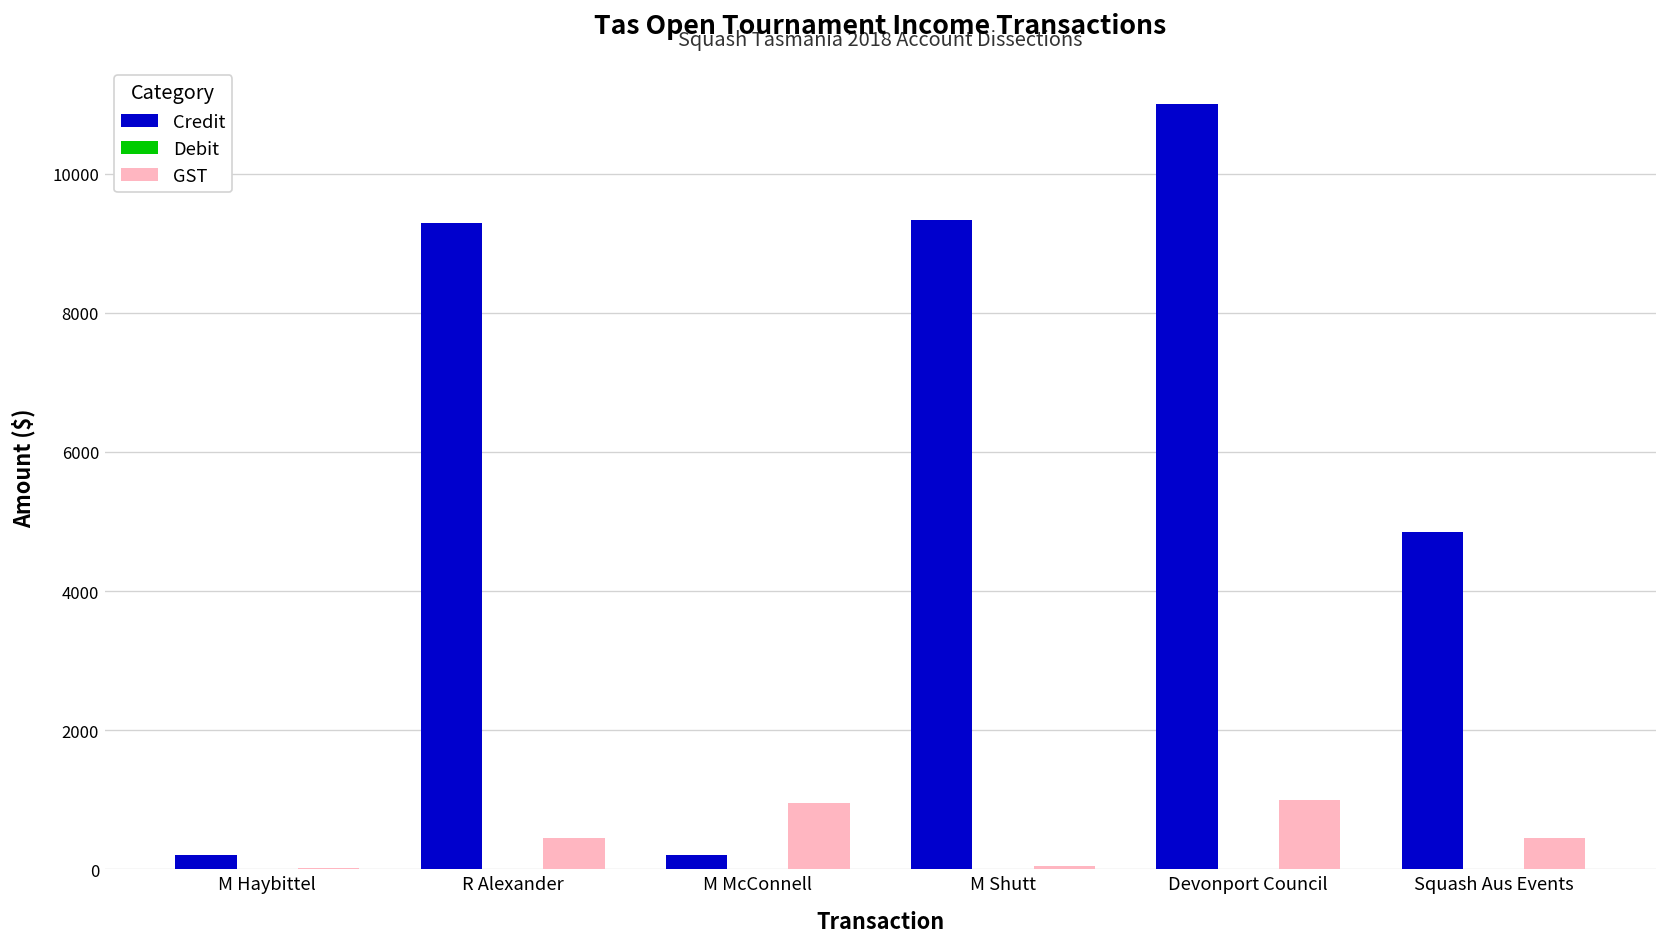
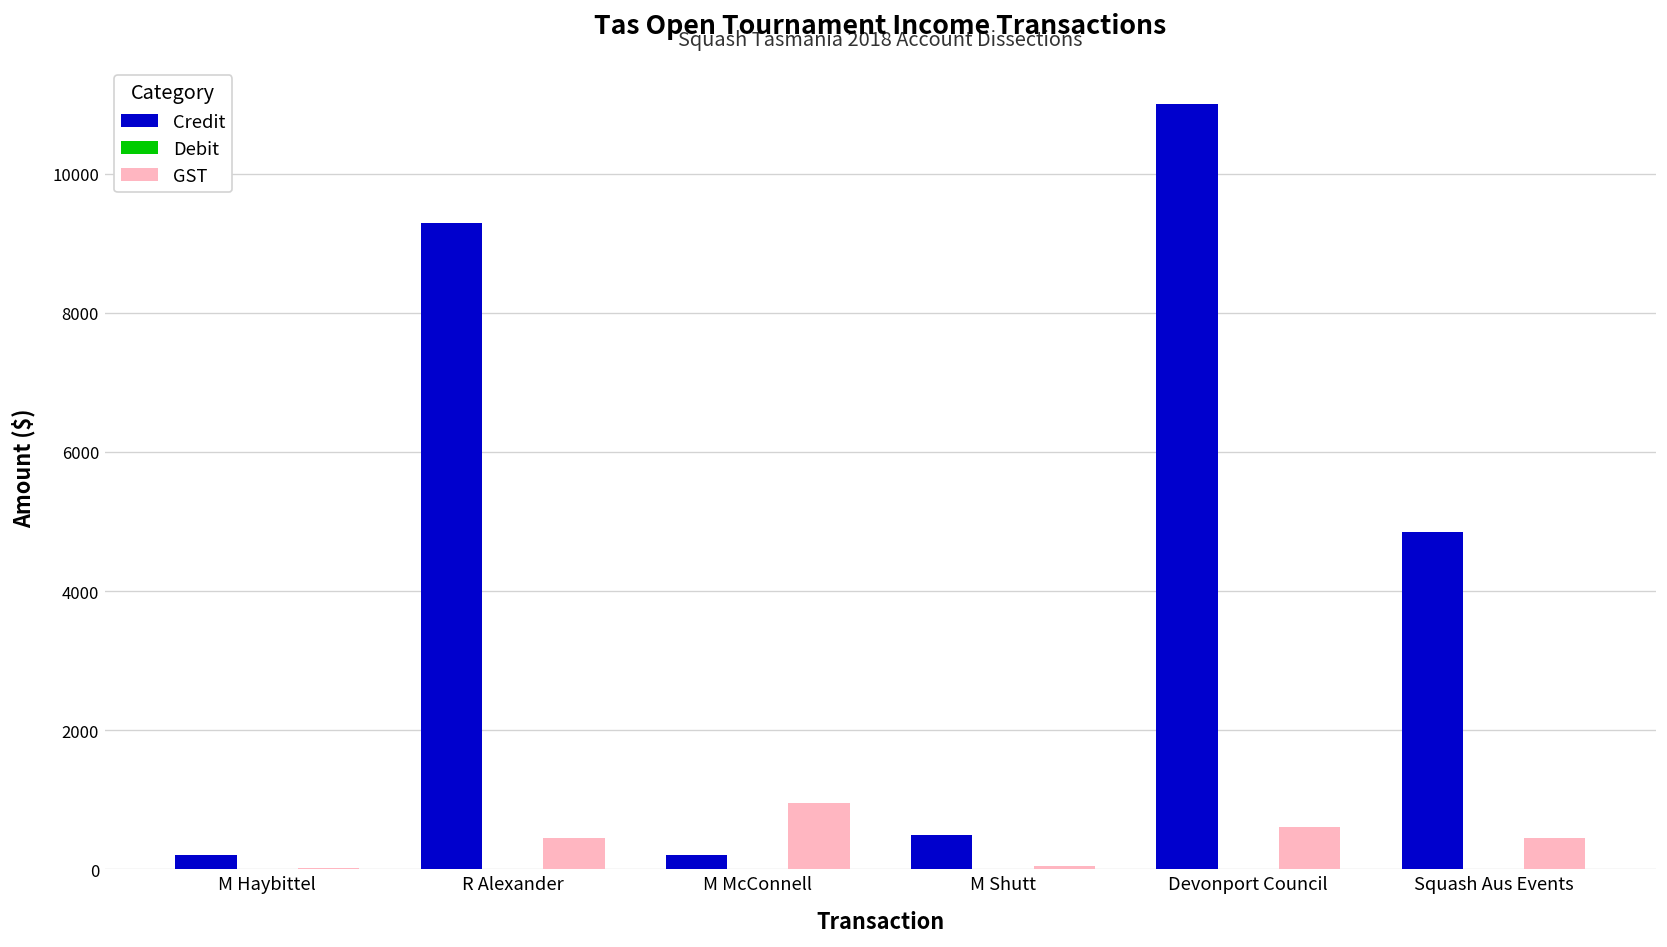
Credit, M Shutt: 9300 -> 500
GST, Devonport Council: 1000 -> 600
